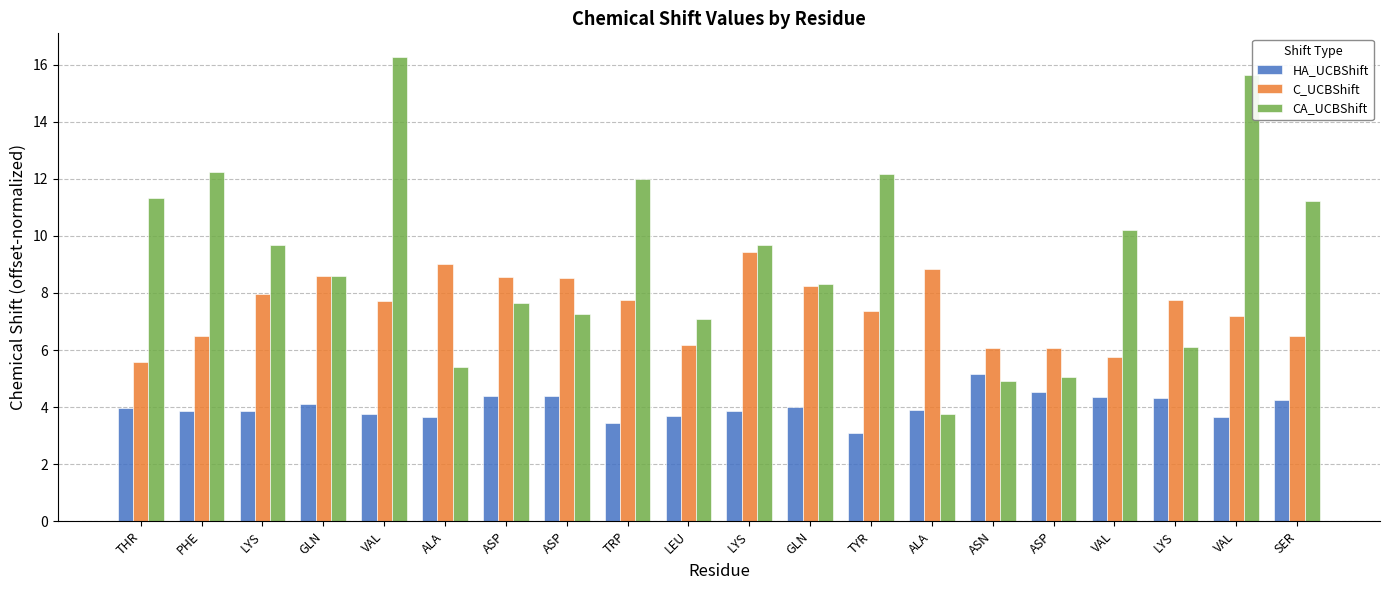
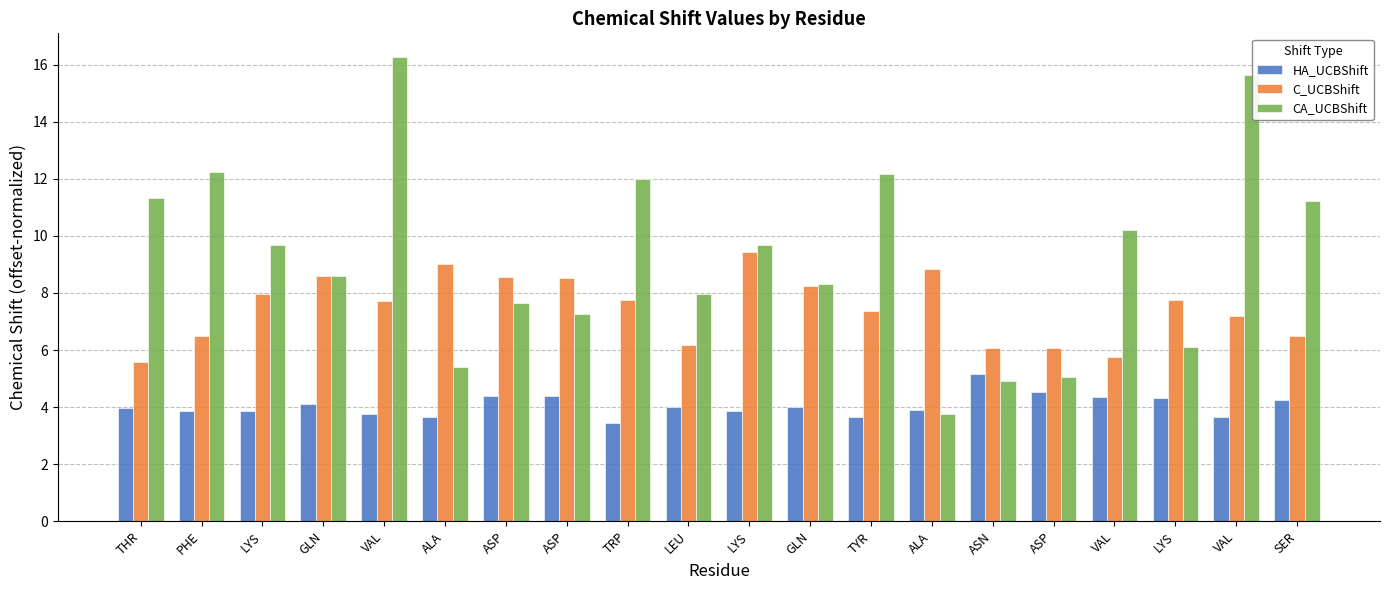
HA_UCBShift, LEU: 3.7 -> 4.0
CA_UCBShift, LEU: 7.1 -> 8.0
HA_UCBShift, TYR: 3.1 -> 3.7
